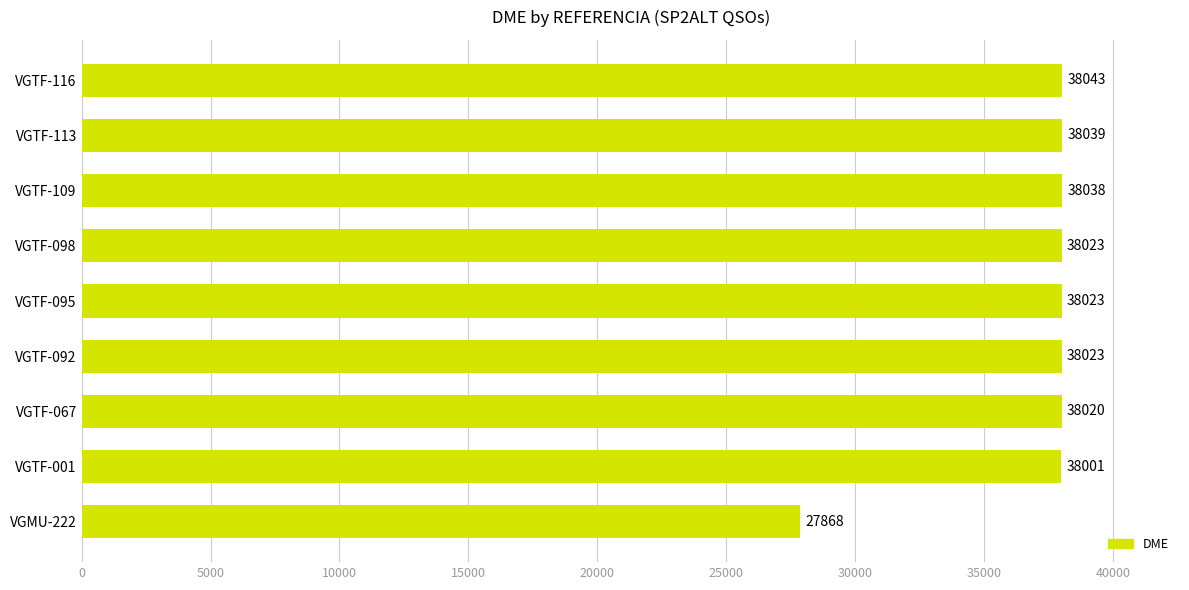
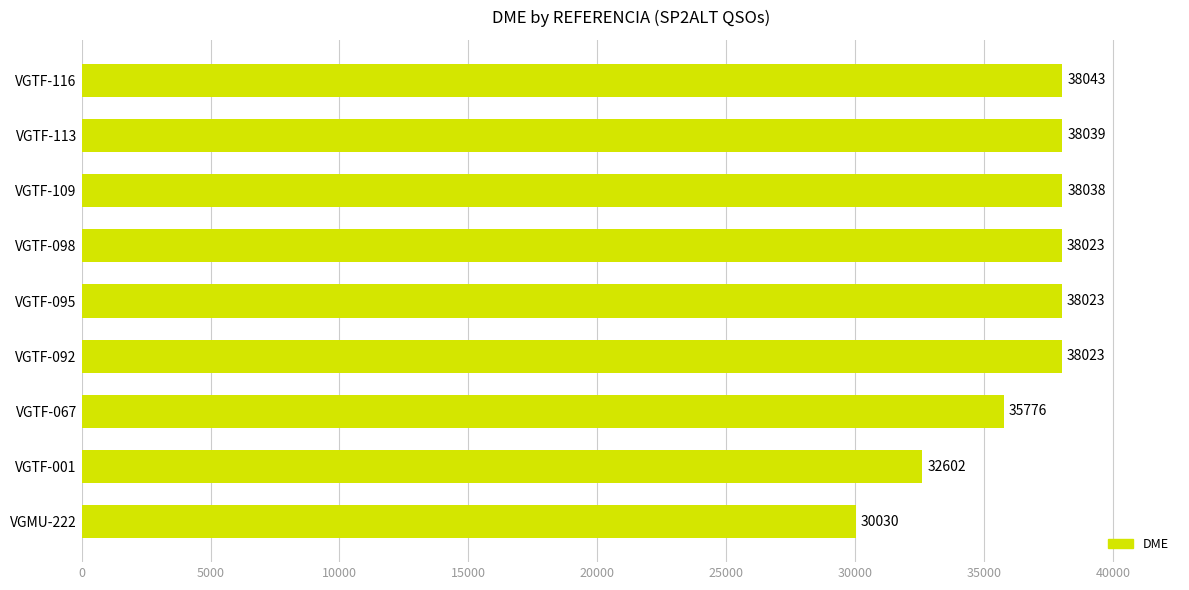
VGTF-067: 38020 -> 35776
VGTF-001: 38001 -> 32602
VGMU-222: 27868 -> 30030
